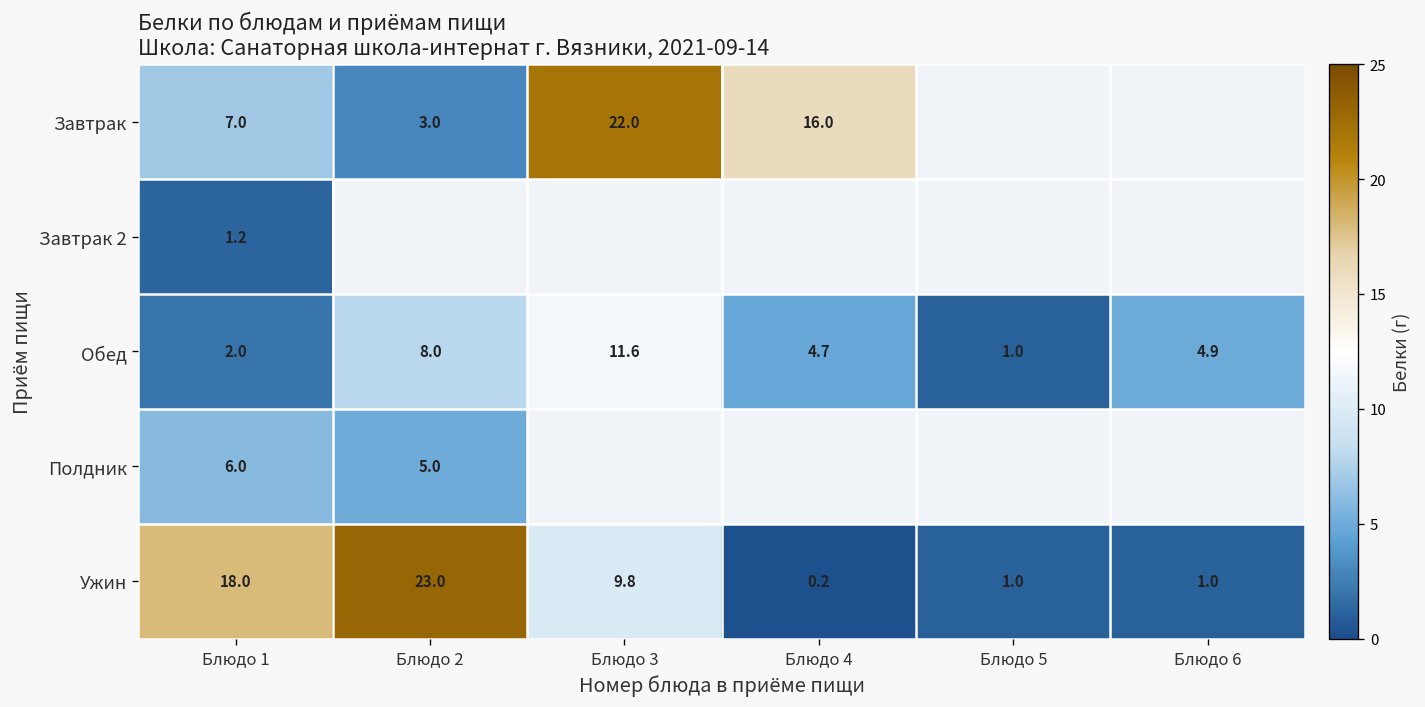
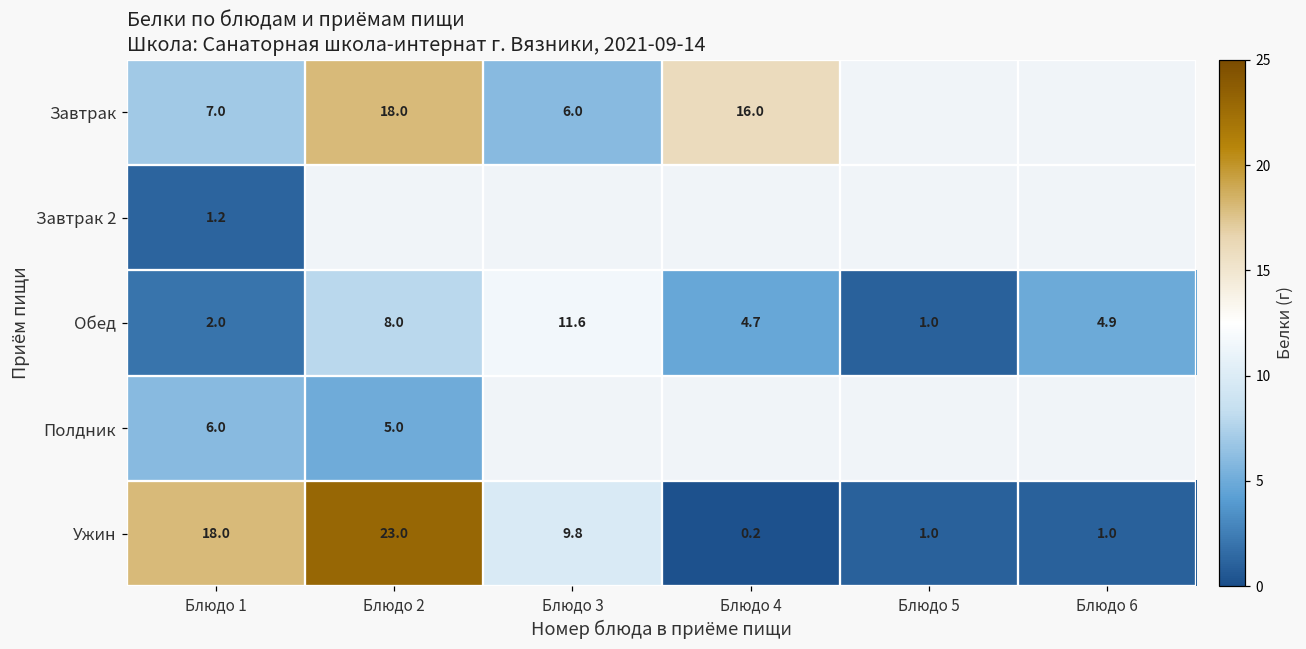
Завтрак, Блюдо 2: 3.0 -> 18.0
Завтрак, Блюдо 3: 22.0 -> 6.0
